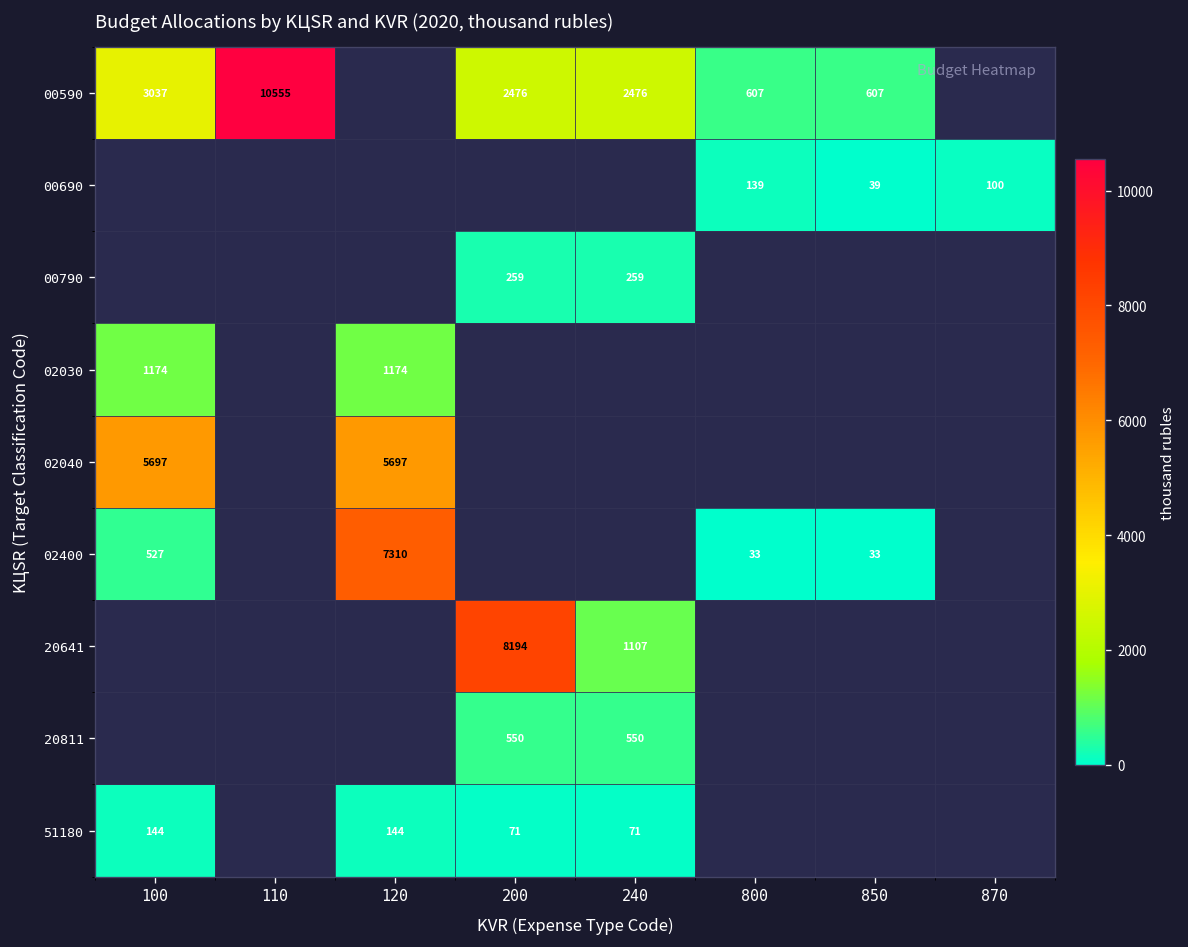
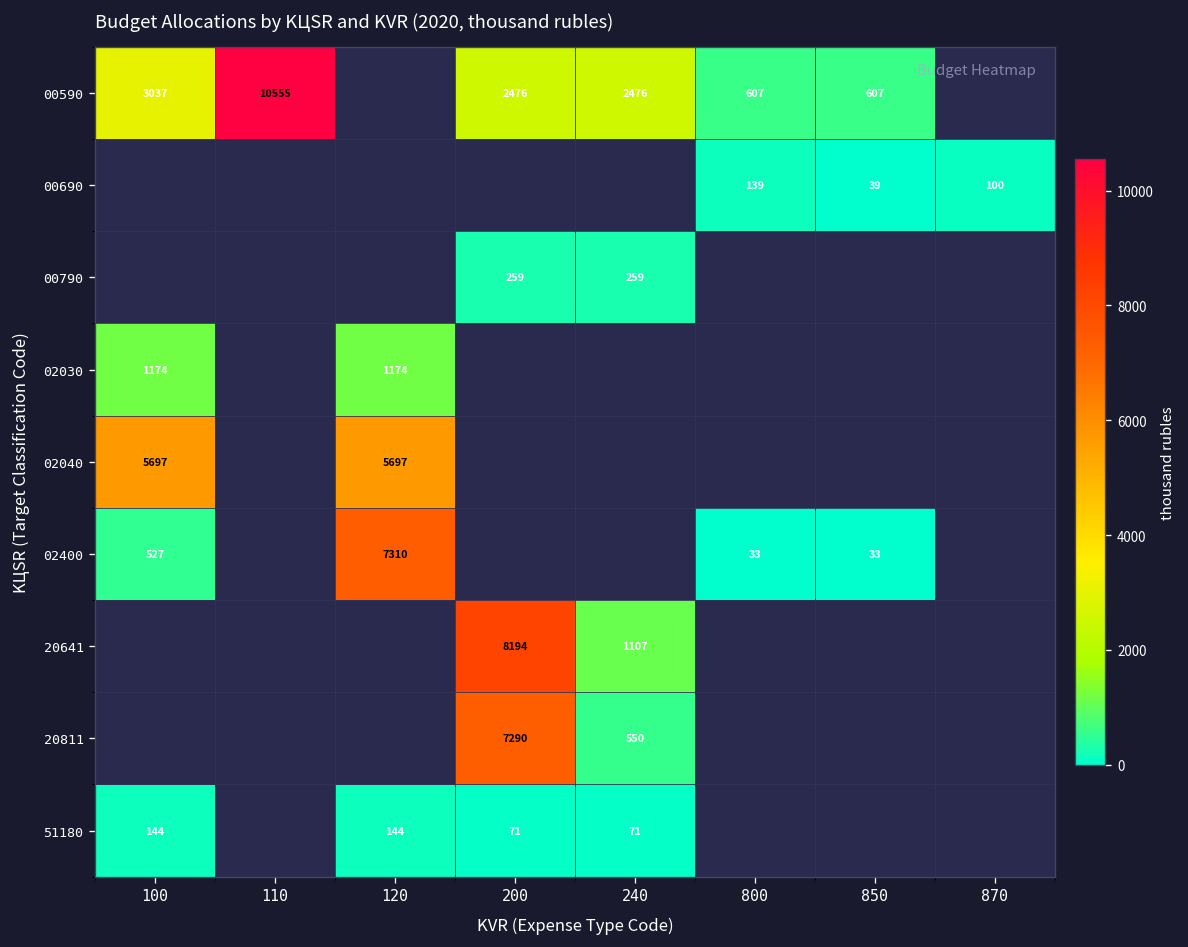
20811, 200: 550 -> 7290
